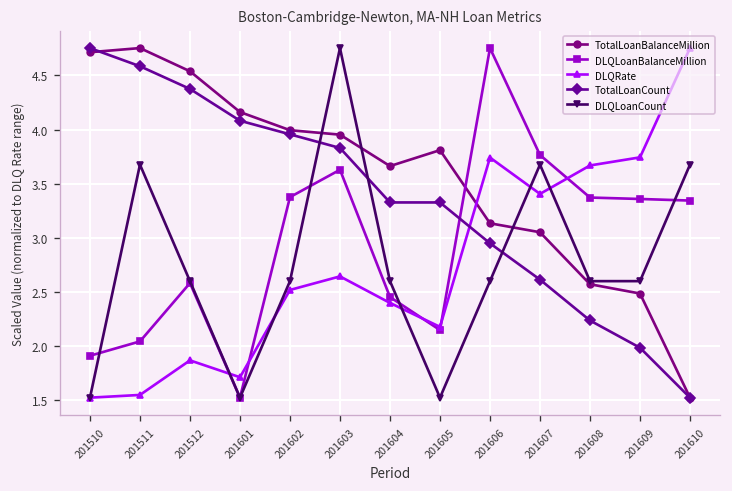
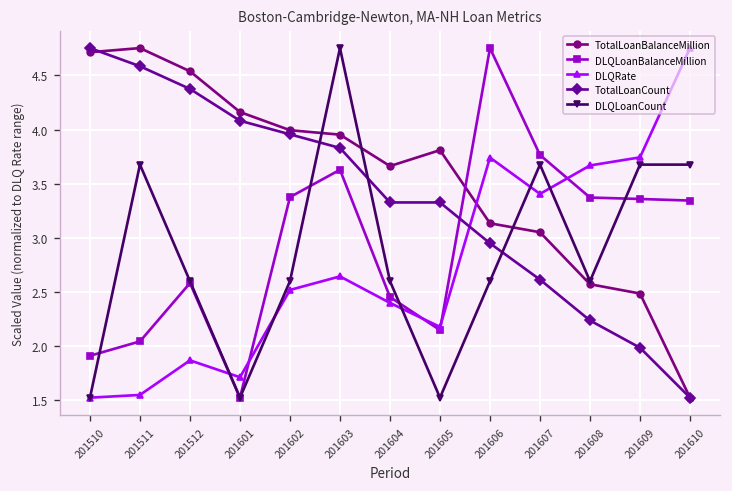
DLQLoanCount, 201609: 2.6 -> 3.7
